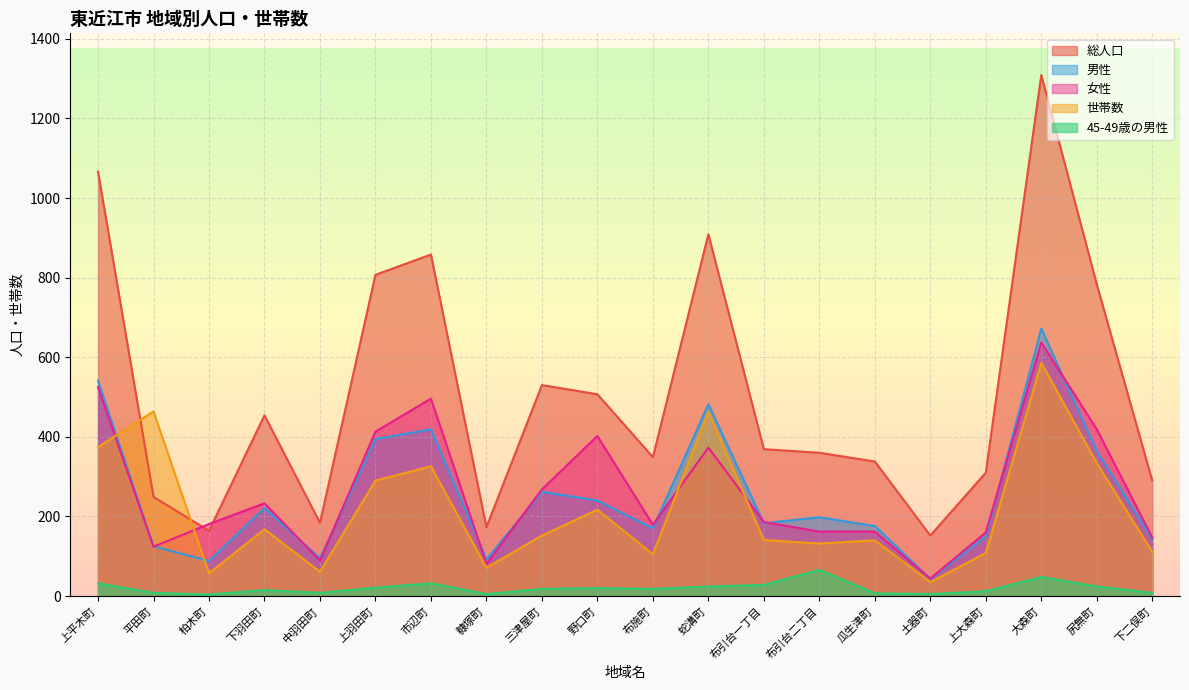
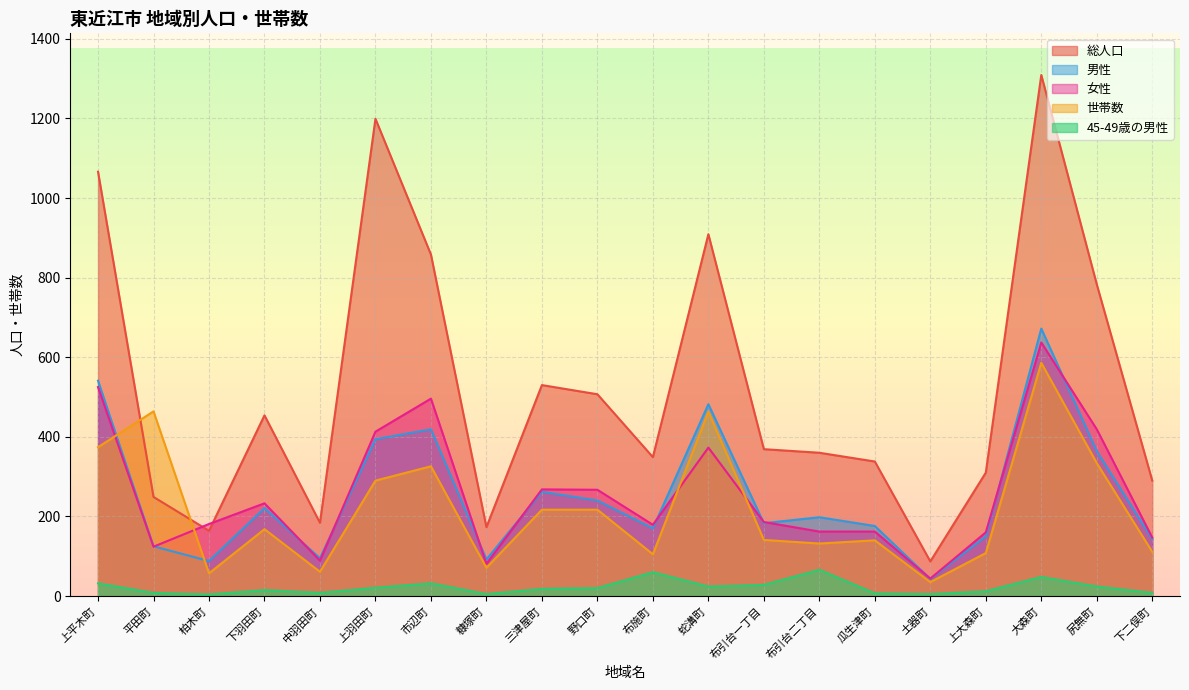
総人口, 上羽田町: 810 -> 1200
世帯数, 三津屋町: 150 -> 220
女性, 野口町: 400 -> 270
45-49歳の男性, 布施町: 20 -> 60
総人口, 土器町: 150 -> 90
